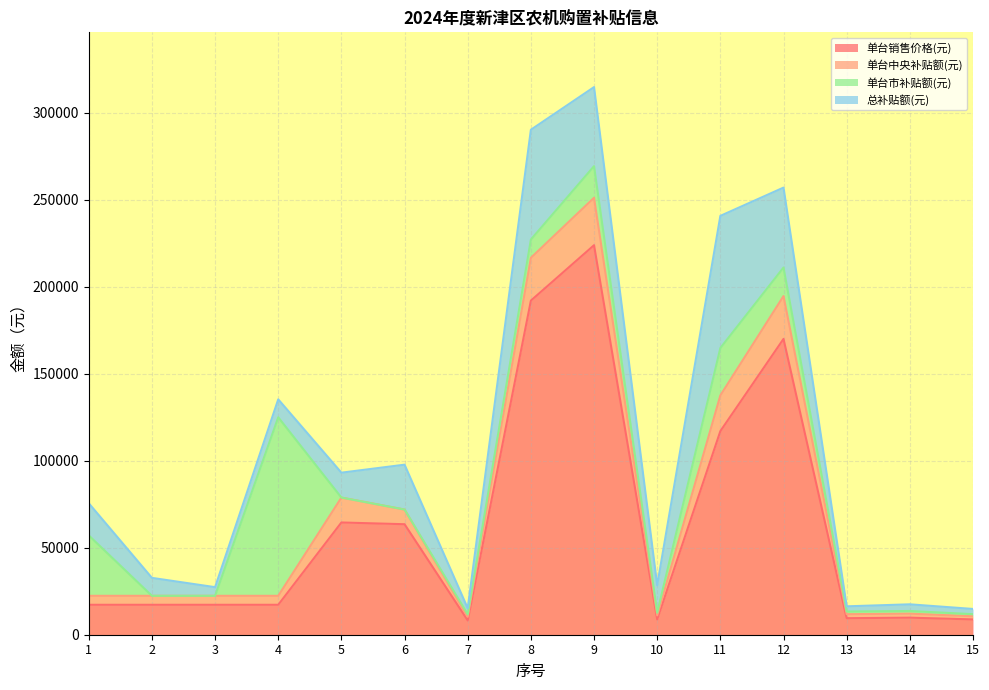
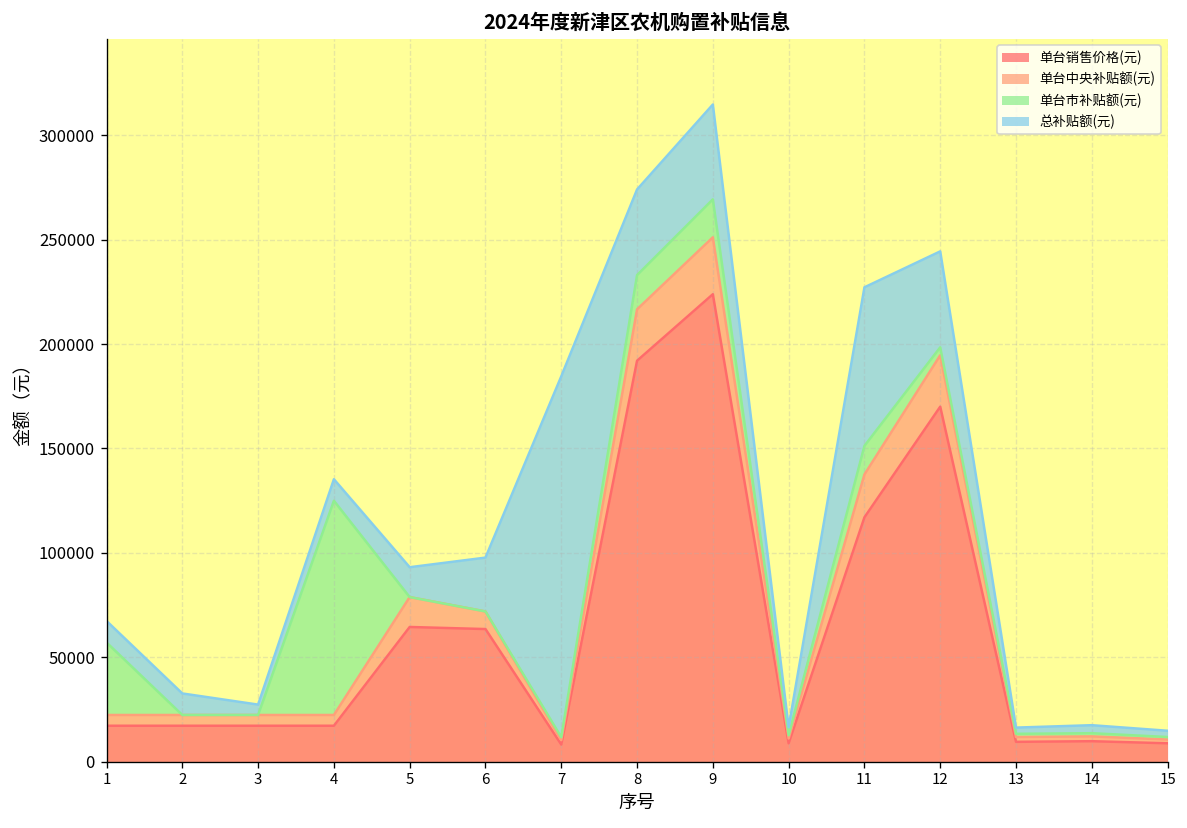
总补贴额(元), 1: 18000 -> 10000
总补贴额(元), 7: 4000 -> 173000
单台市补贴额(元), 8: 10000 -> 16000
总补贴额(元), 8: 63000 -> 41000
总补贴额(元), 10: 16000 -> 4000
单台市补贴额(元), 11: 27000 -> 14000
单台市补贴额(元), 12: 16000 -> 4000
